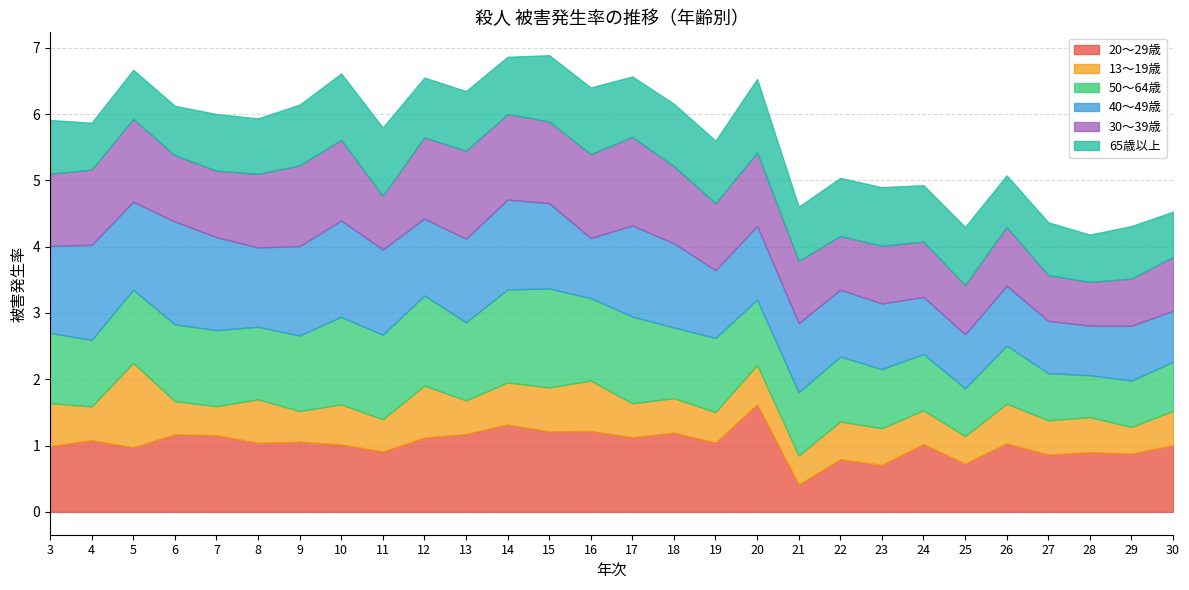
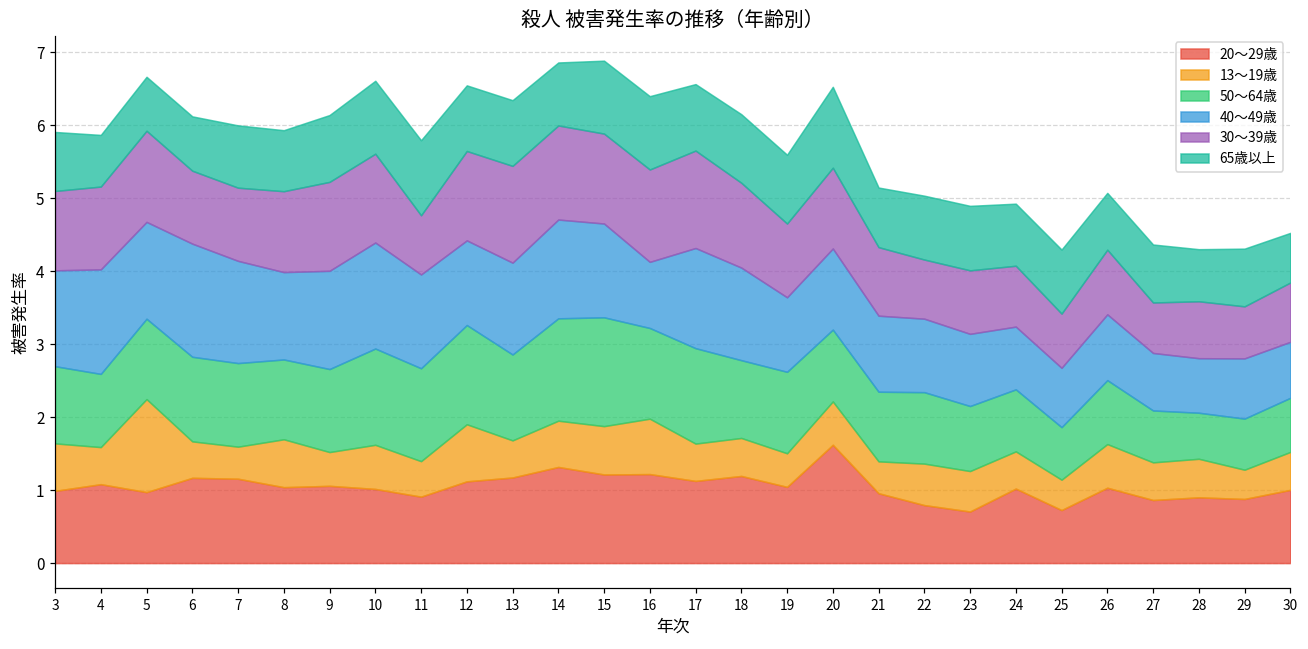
20〜29歳, 21: 0.4 -> 1.0
30〜39歳, 28: 0.7 -> 0.8
